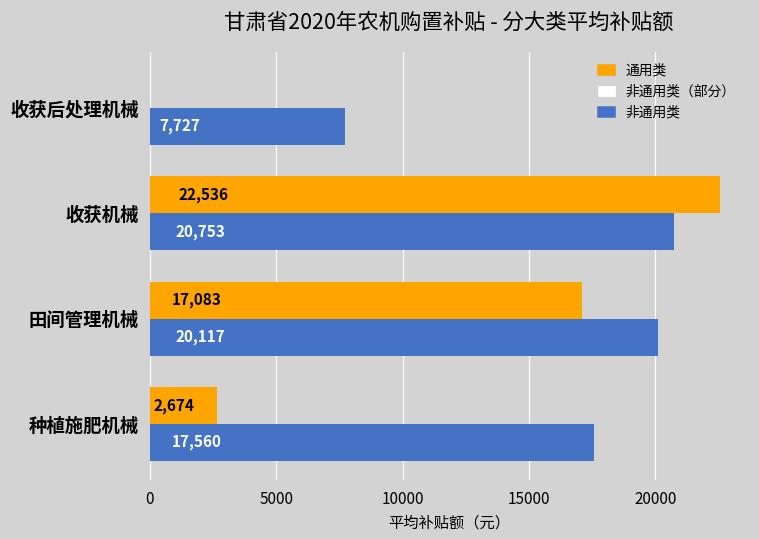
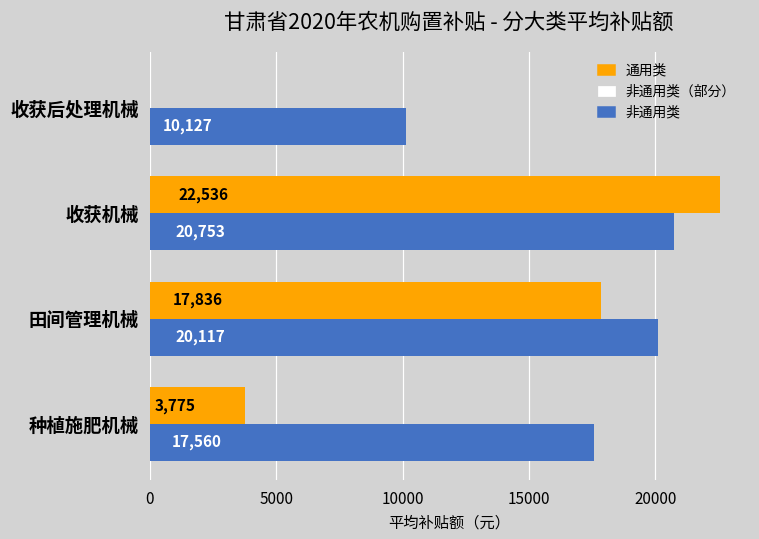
非通用类, 收获后处理机械: 7,727 -> 10,127
通用类, 田间管理机械: 17,083 -> 17,836
通用类, 种植施肥机械: 2,674 -> 3,775
